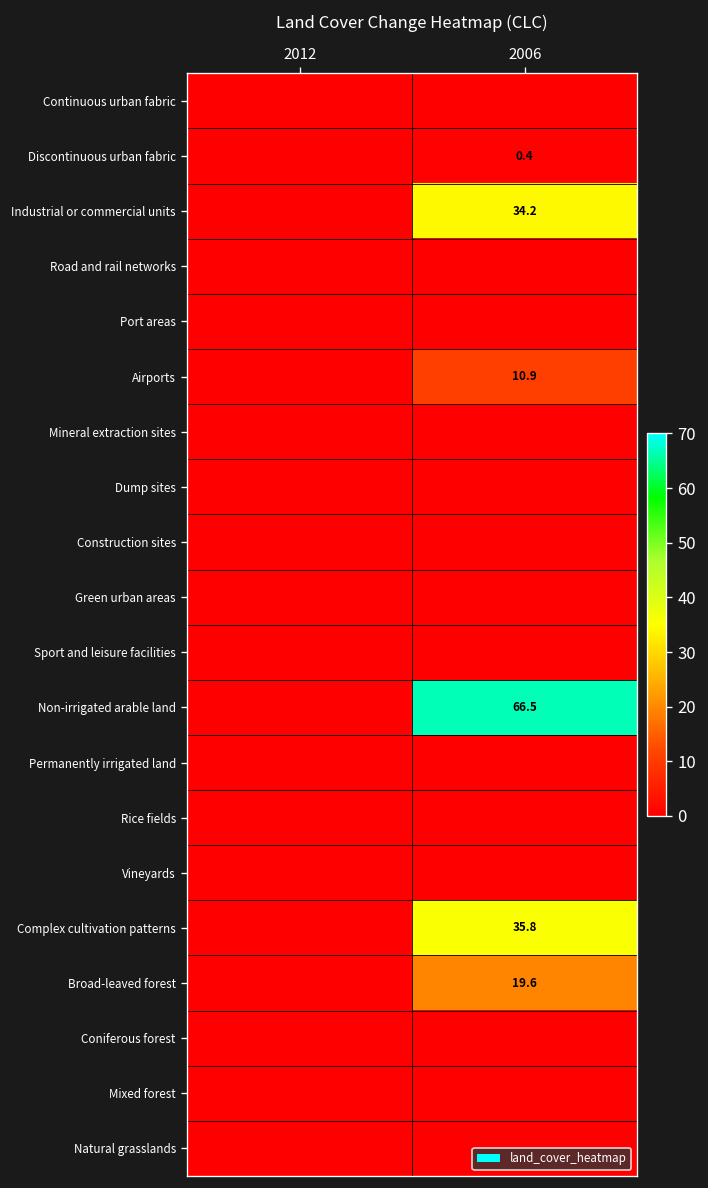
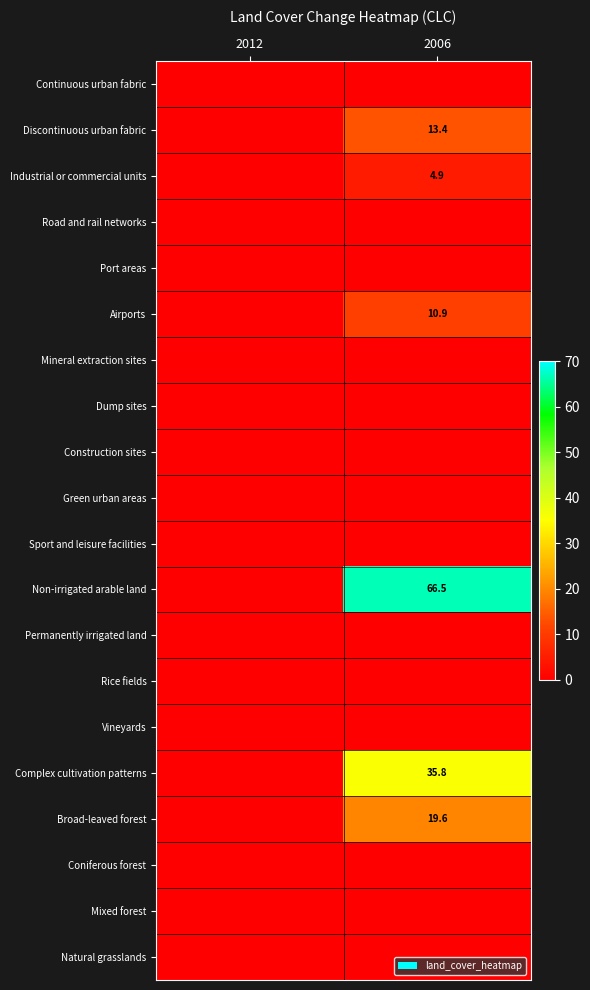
Discontinuous urban fabric, 2006: 0.4 -> 13.4
Industrial or commercial units, 2006: 34.2 -> 4.9
